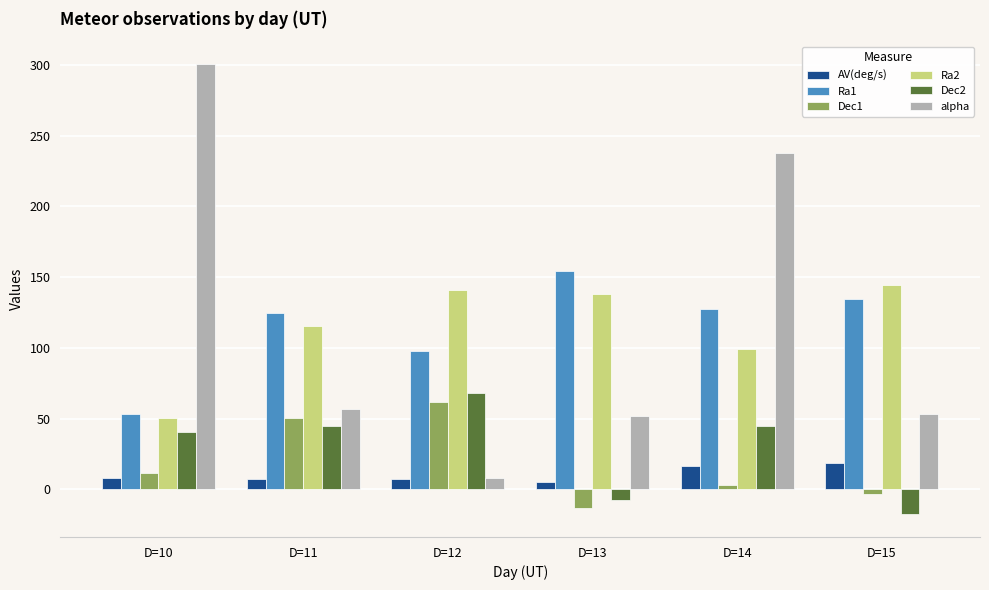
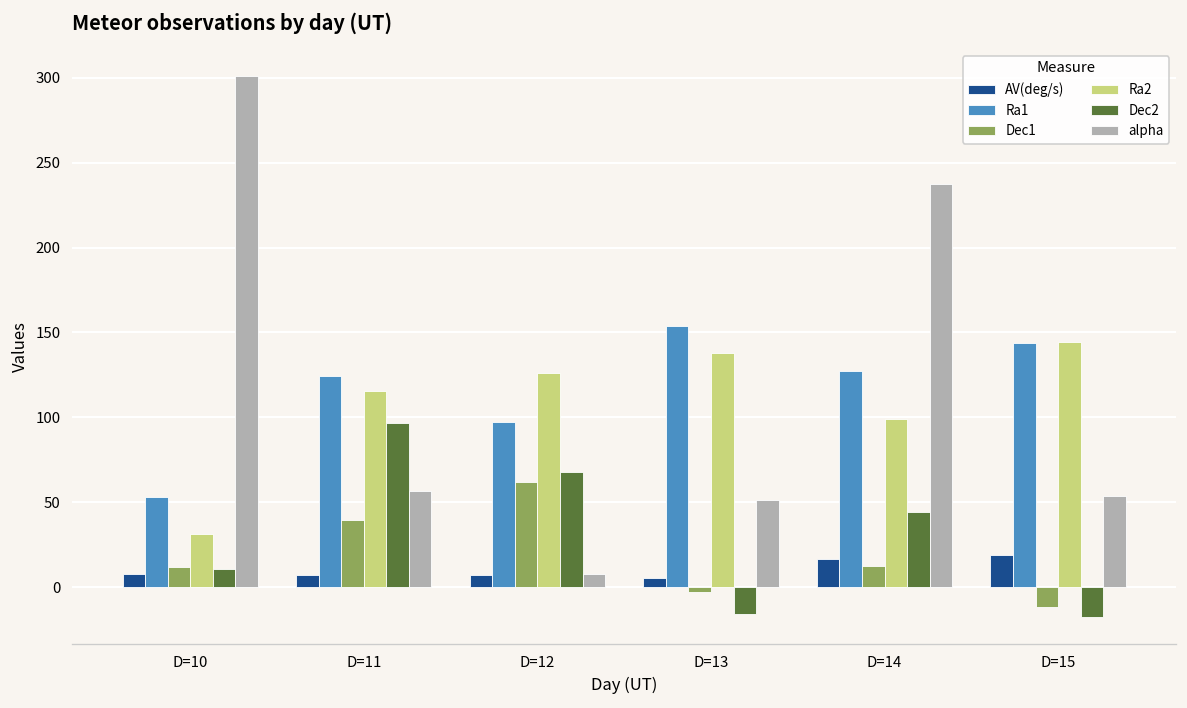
Ra2, D=10: 51 -> 31
Dec2, D=10: 41 -> 10
Dec1, D=11: 50 -> 39
Dec2, D=11: 45 -> 97
Ra2, D=12: 141 -> 126
Dec1, D=13: -13 -> -3
Dec2, D=13: -8 -> -16
Dec1, D=14: 3 -> 12
Ra1, D=15: 135 -> 144
Dec1, D=15: -3 -> -12
